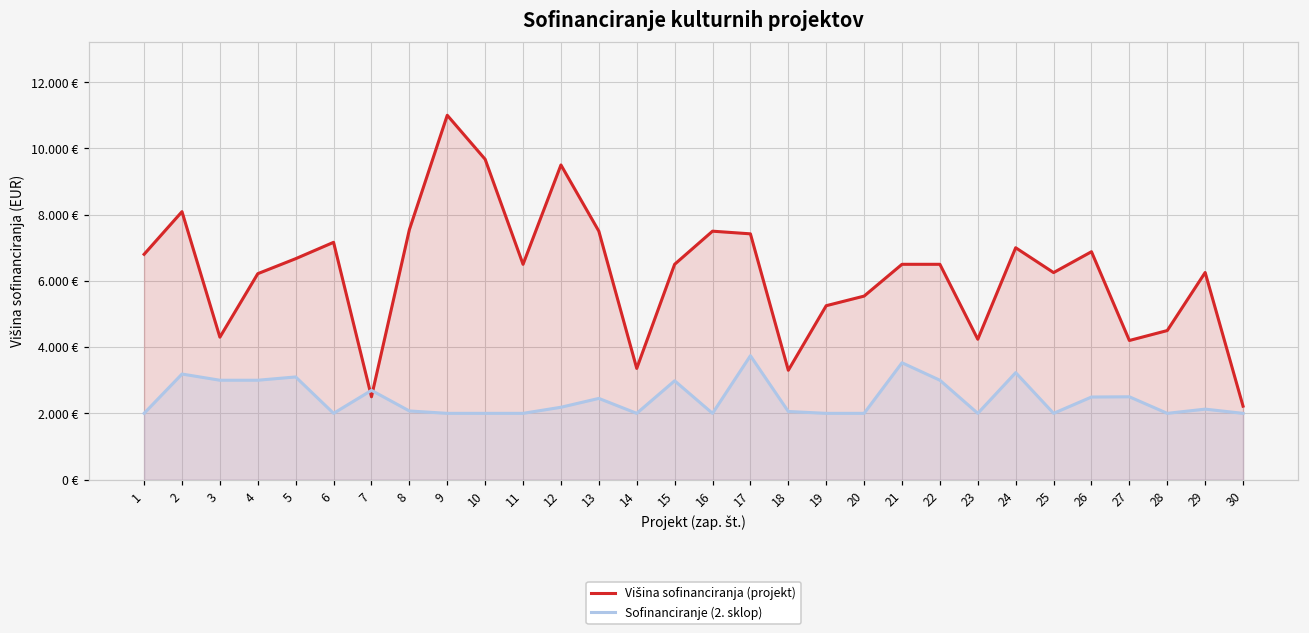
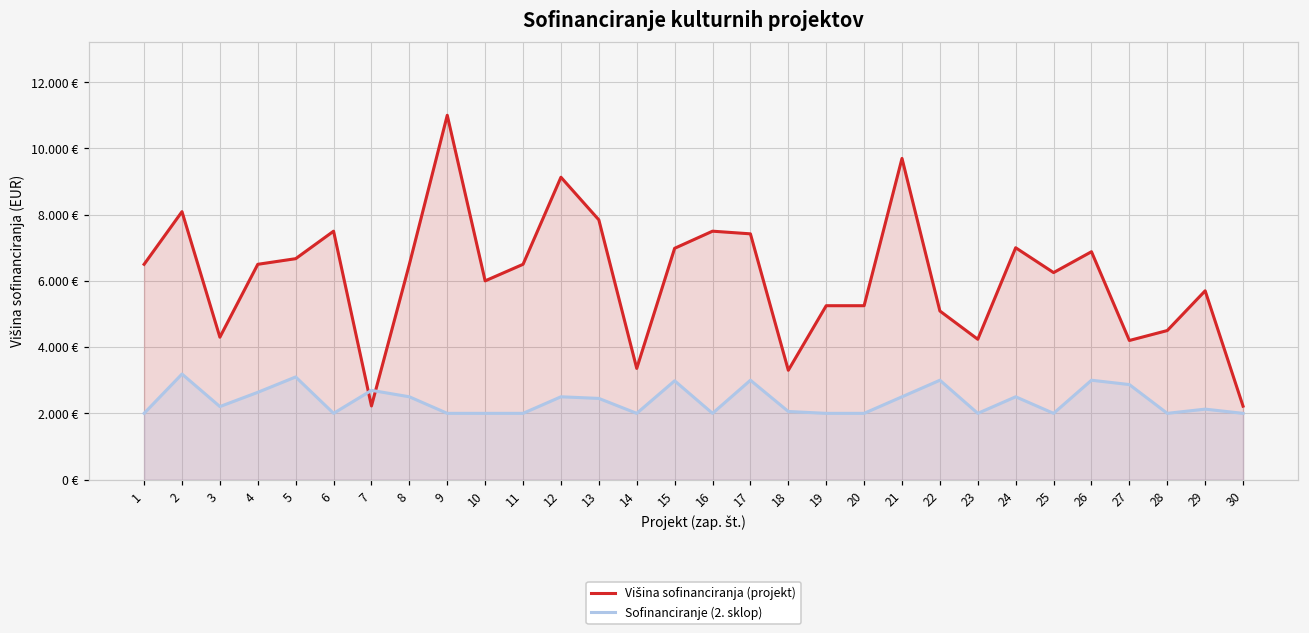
Višina sofinanciranja (projekt), 1: 6.8 € -> 6.5 €
Sofinanciranje (2. sklop), 3: 3.0 € -> 2.2 €
Višina sofinanciranja (projekt), 4: 6.2 € -> 6.5 €
Sofinanciranje (2. sklop), 4: 3.0 € -> 2.6 €
Višina sofinanciranja (projekt), 6: 7.2 € -> 7.5 €
Višina sofinanciranja (projekt), 7: 2.5 € -> 2.2 €
Višina sofinanciranja (projekt), 8: 7.5 € -> 6.5 €
Sofinanciranje (2. sklop), 8: 2.1 € -> 2.5 €
Višina sofinanciranja (projekt), 10: 9.7 € -> 6.0 €
Višina sofinanciranja (projekt), 12: 9.5 € -> 9.1 €
Sofinanciranje (2. sklop), 12: 2.2 € -> 2.5 €
Višina sofinanciranja (projekt), 13: 7.5 € -> 7.8 €
Višina sofinanciranja (projekt), 15: 6.5 € -> 7.0 €
Sofinanciranje (2. sklop), 17: 3.7 € -> 3.0 €
Višina sofinanciranja (projekt), 20: 5.5 € -> 5.3 €
Višina sofinanciranja (projekt), 21: 6.5 € -> 9.7 €
Sofinanciranje (2. sklop), 21: 3.5 € -> 2.5 €
Višina sofinanciranja (projekt), 22: 6.5 € -> 5.1 €
Sofinanciranje (2. sklop), 24: 3.2 € -> 2.5 €
Sofinanciranje (2. sklop), 26: 2.5 € -> 3.0 €
Sofinanciranje (2. sklop), 27: 2.5 € -> 2.9 €
Višina sofinanciranja (projekt), 29: 6.3 € -> 5.7 €
